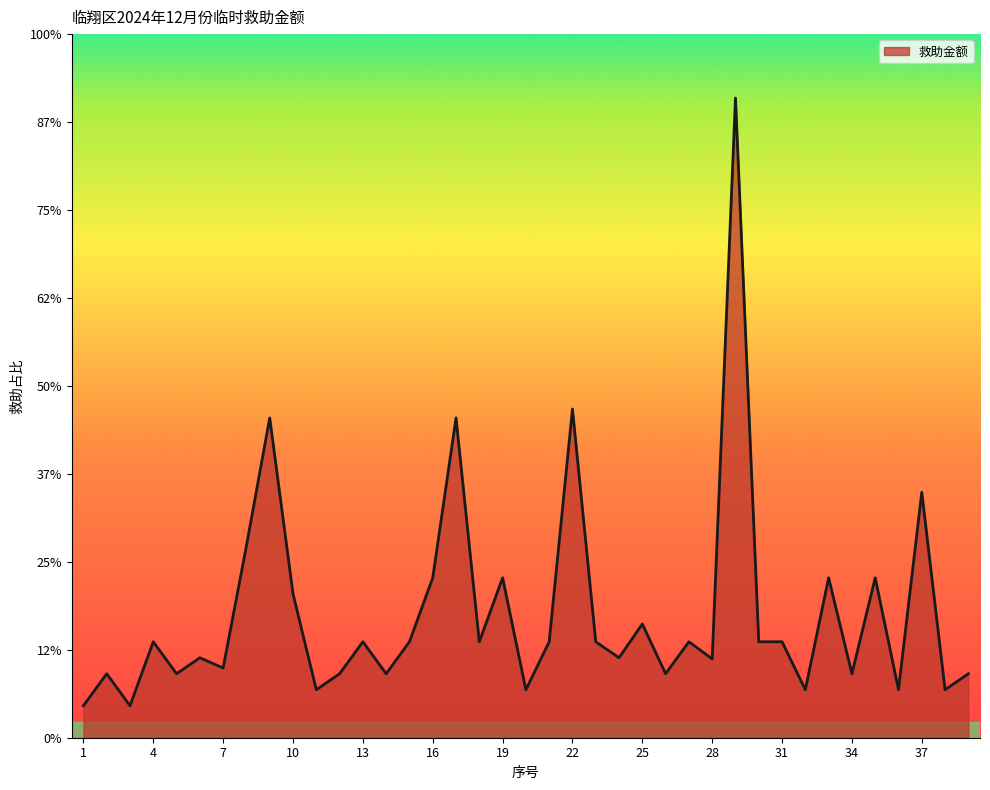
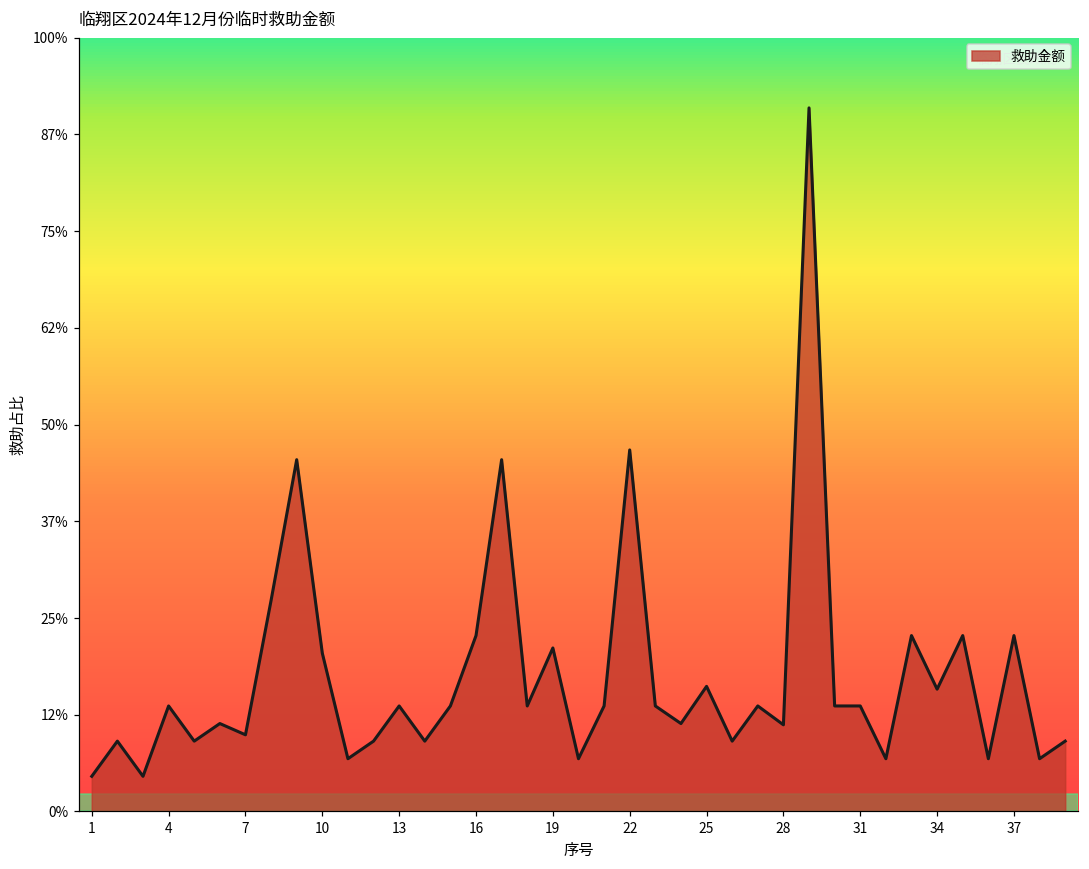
19: 23% -> 21%
34: 9% -> 16%
37: 35% -> 23%
